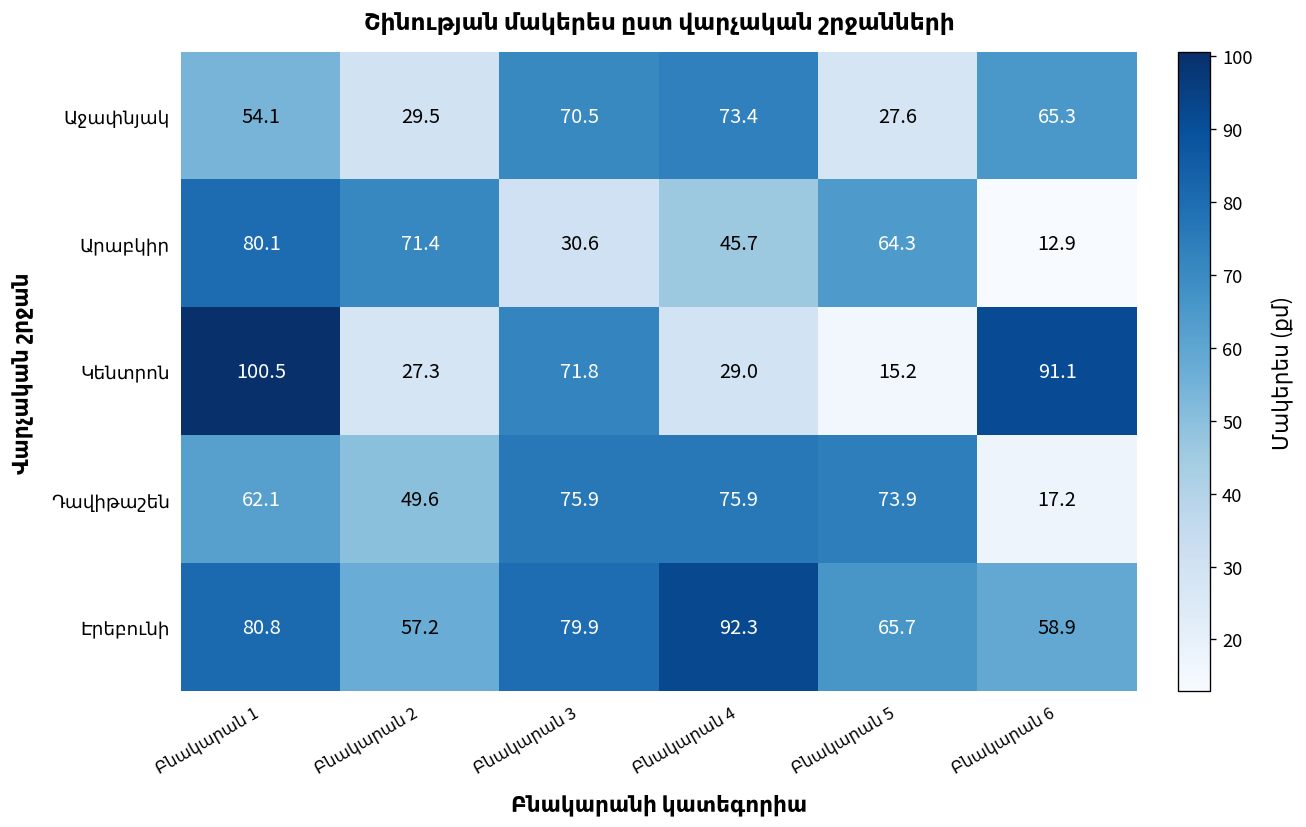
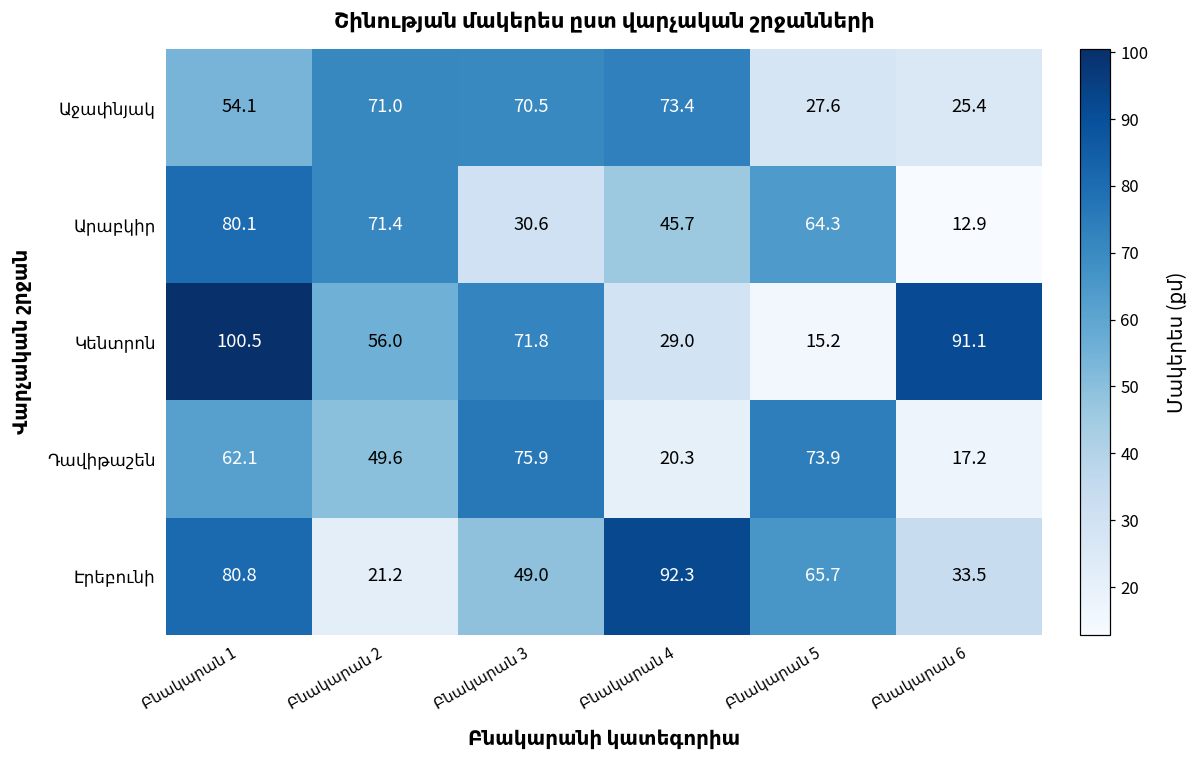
Աջափնյակ, Բնակարան 2: 29.5 -> 71.0
Աջափնյակ, Բնակարան 6: 65.3 -> 25.4
Կենտրոն, Բնակարան 2: 27.3 -> 56.0
Դավիթաշեն, Բնակարան 4: 75.9 -> 20.3
Էրեբունի, Բնակարան 2: 57.2 -> 21.2
Էրեբունի, Բնակարան 3: 79.9 -> 49.0
Էրեբունի, Բնակարան 6: 58.9 -> 33.5
